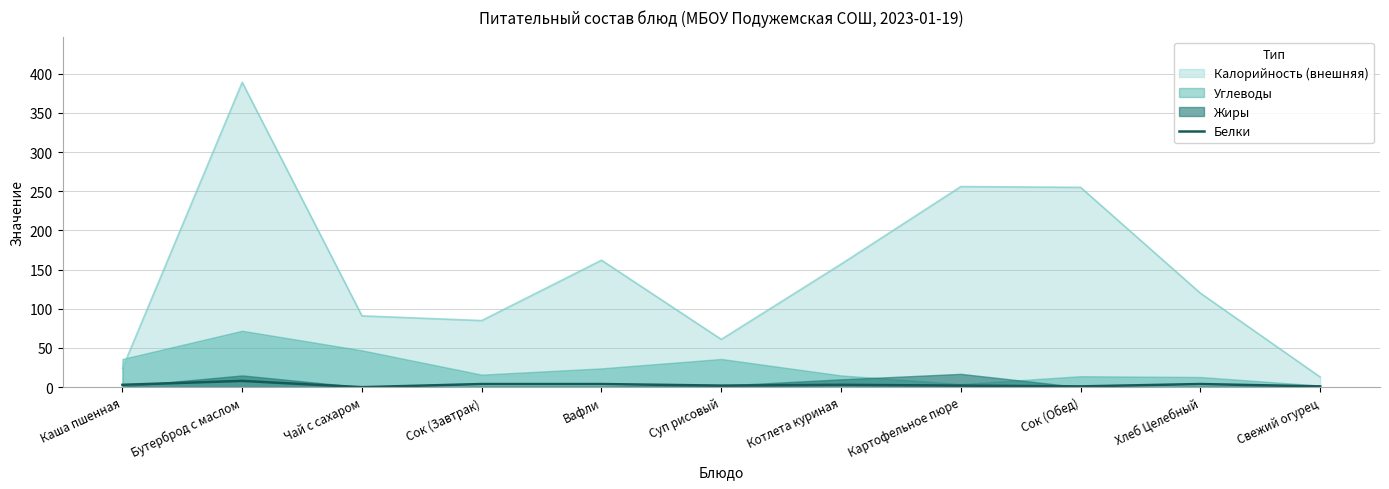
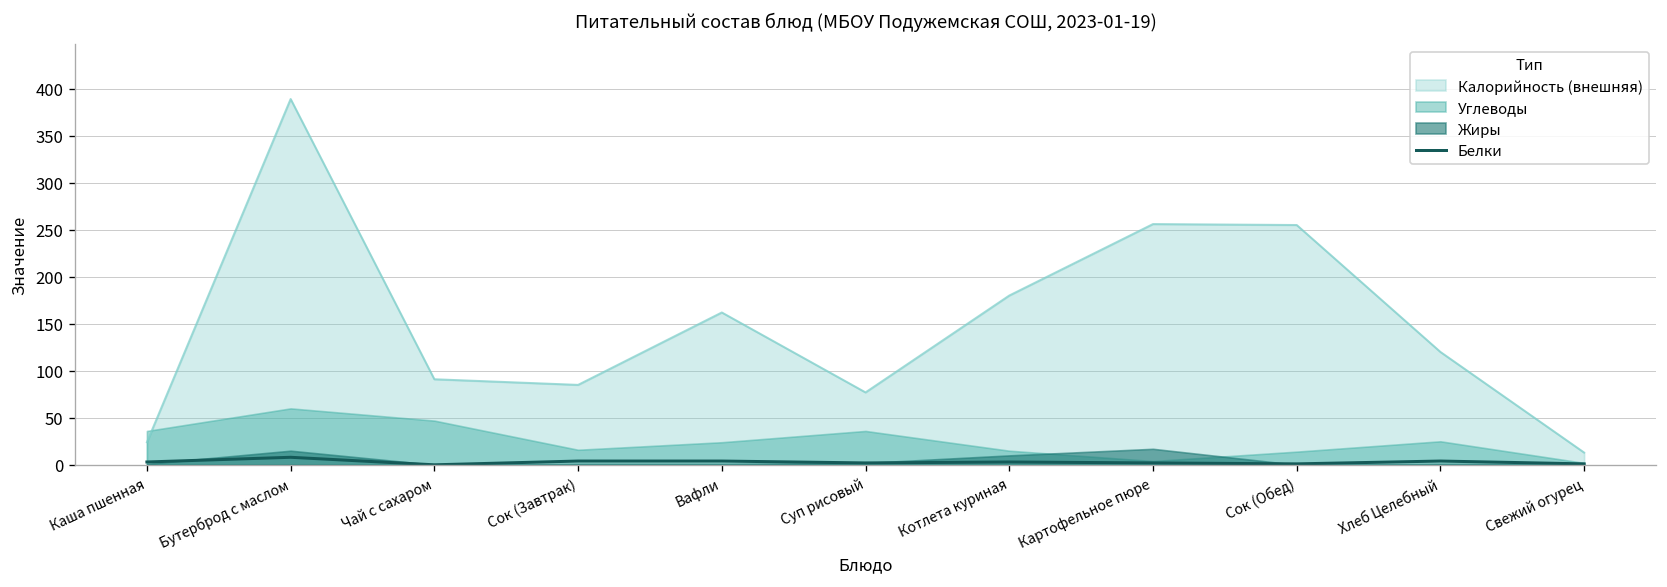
Углеводы, Бутерброд с маслом: 70 -> 60
Калорийность (внешняя), Суп рисовый: 60 -> 80
Калорийность (внешняя), Котлета куриная: 160 -> 180
Углеводы, Хлеб Целебный: 10 -> 30
